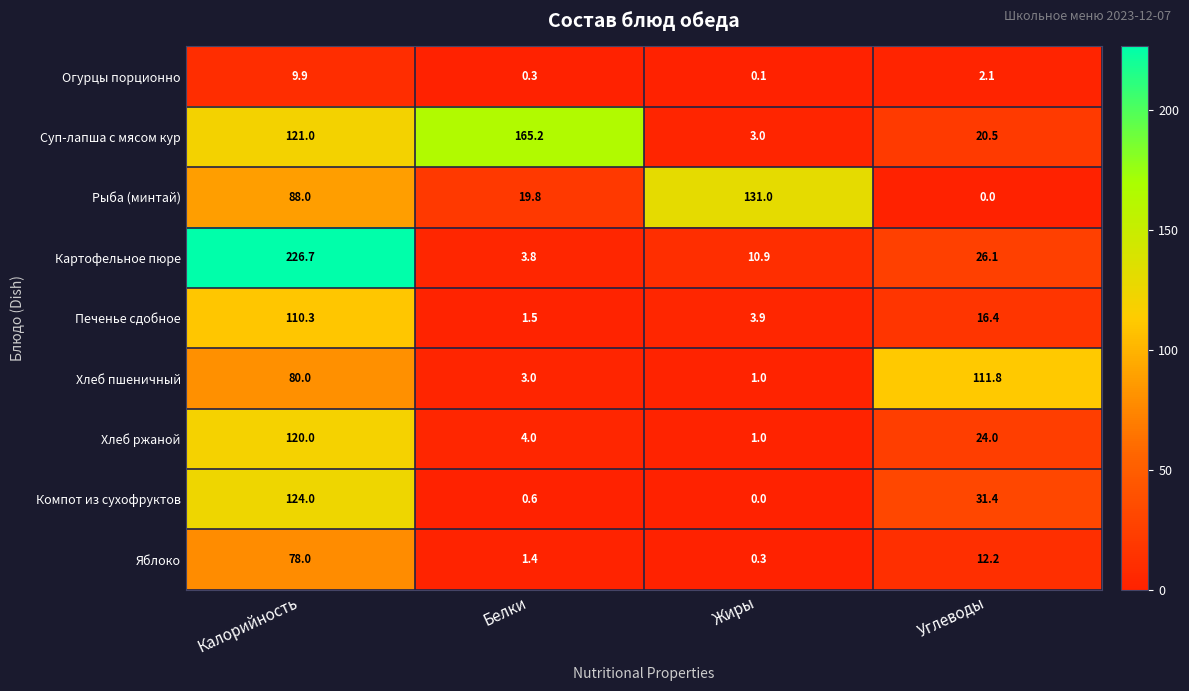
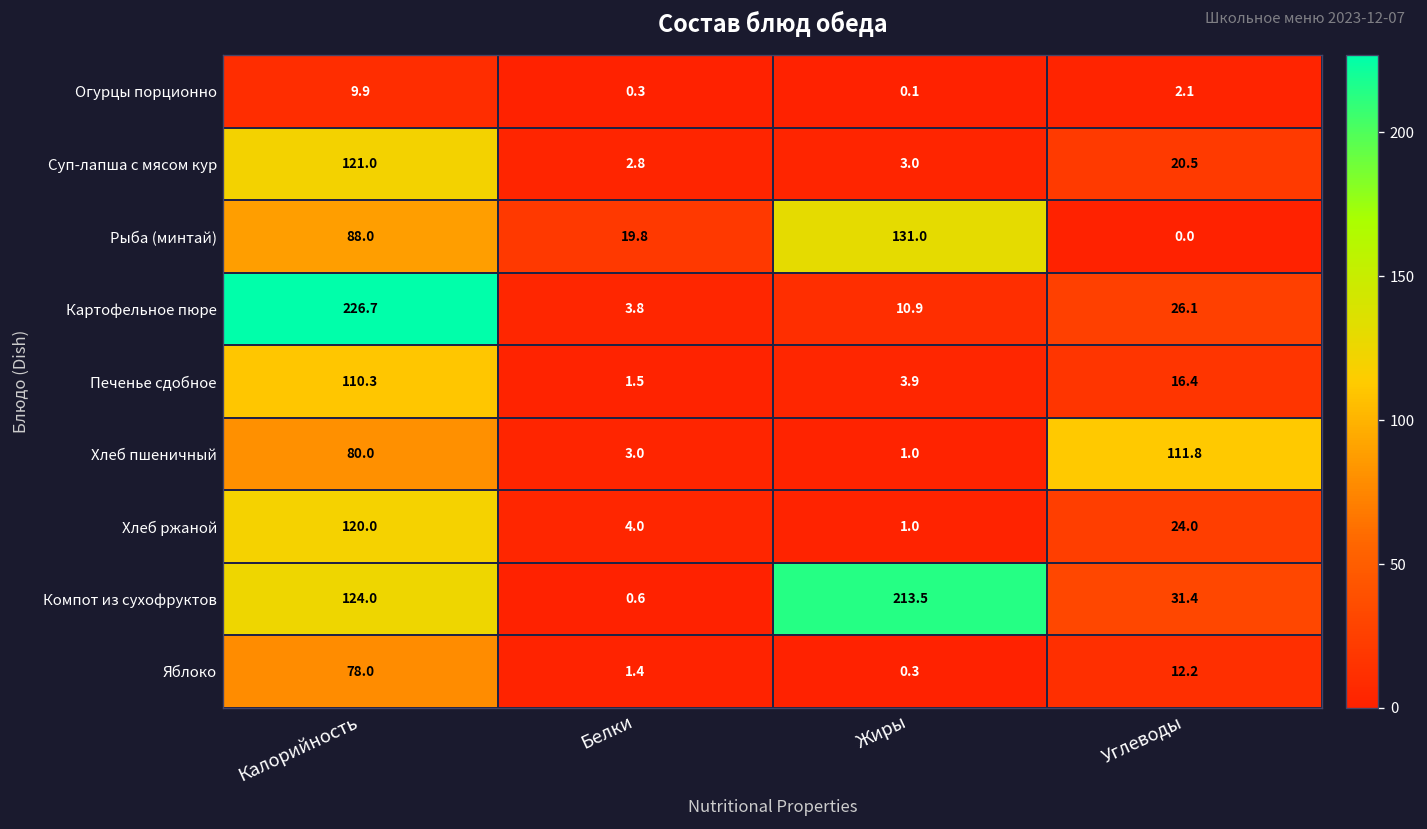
Суп-лапша с мясом кур, Белки: 165.2 -> 2.8
Компот из сухофруктов, Жиры: 0.0 -> 213.5
